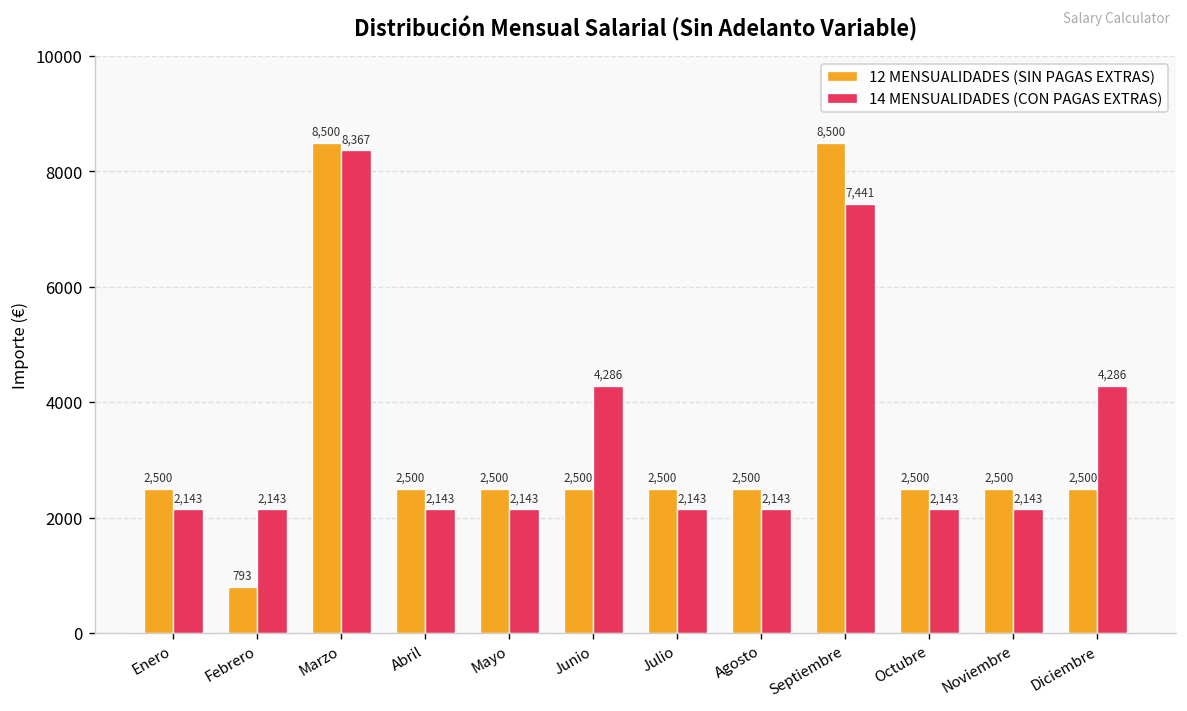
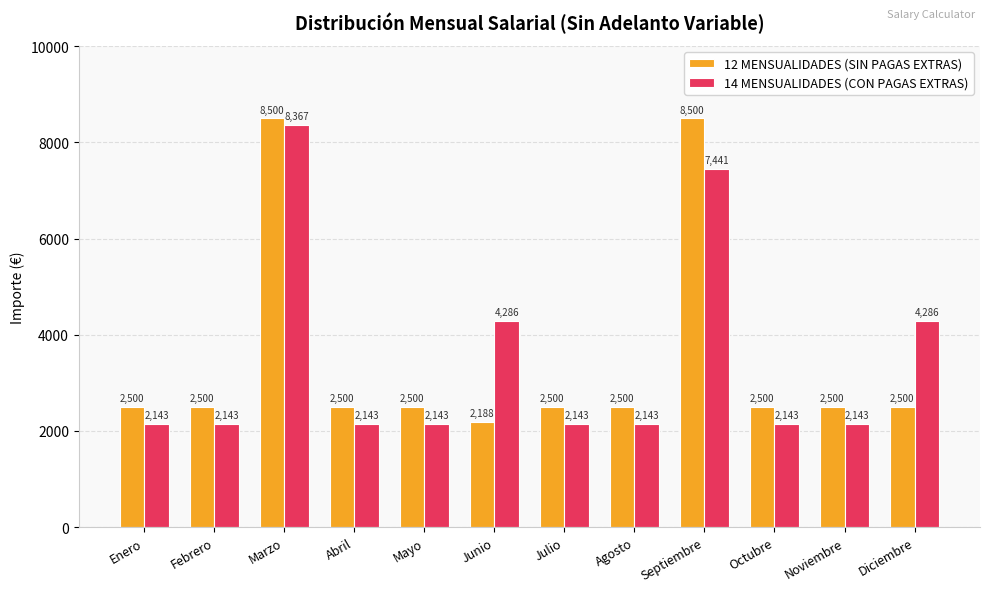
12 MENSUALIDADES (SIN PAGAS EXTRAS), Febrero: 793 -> 2,500
12 MENSUALIDADES (SIN PAGAS EXTRAS), Junio: 2,500 -> 2,188
